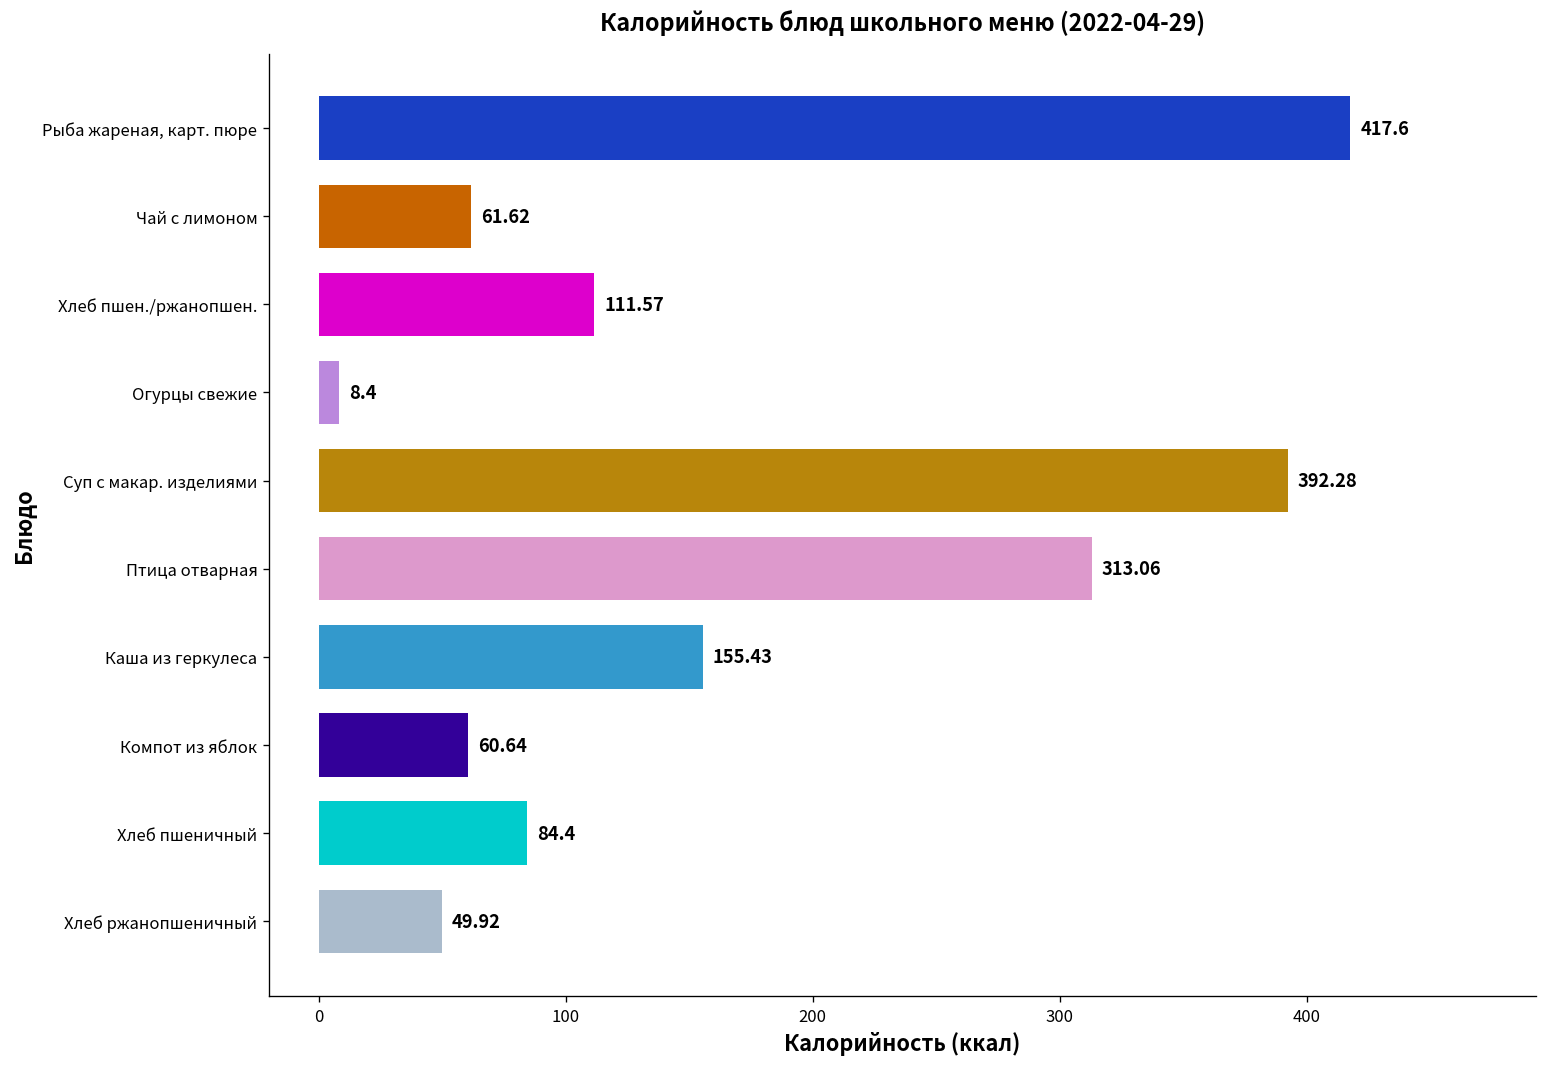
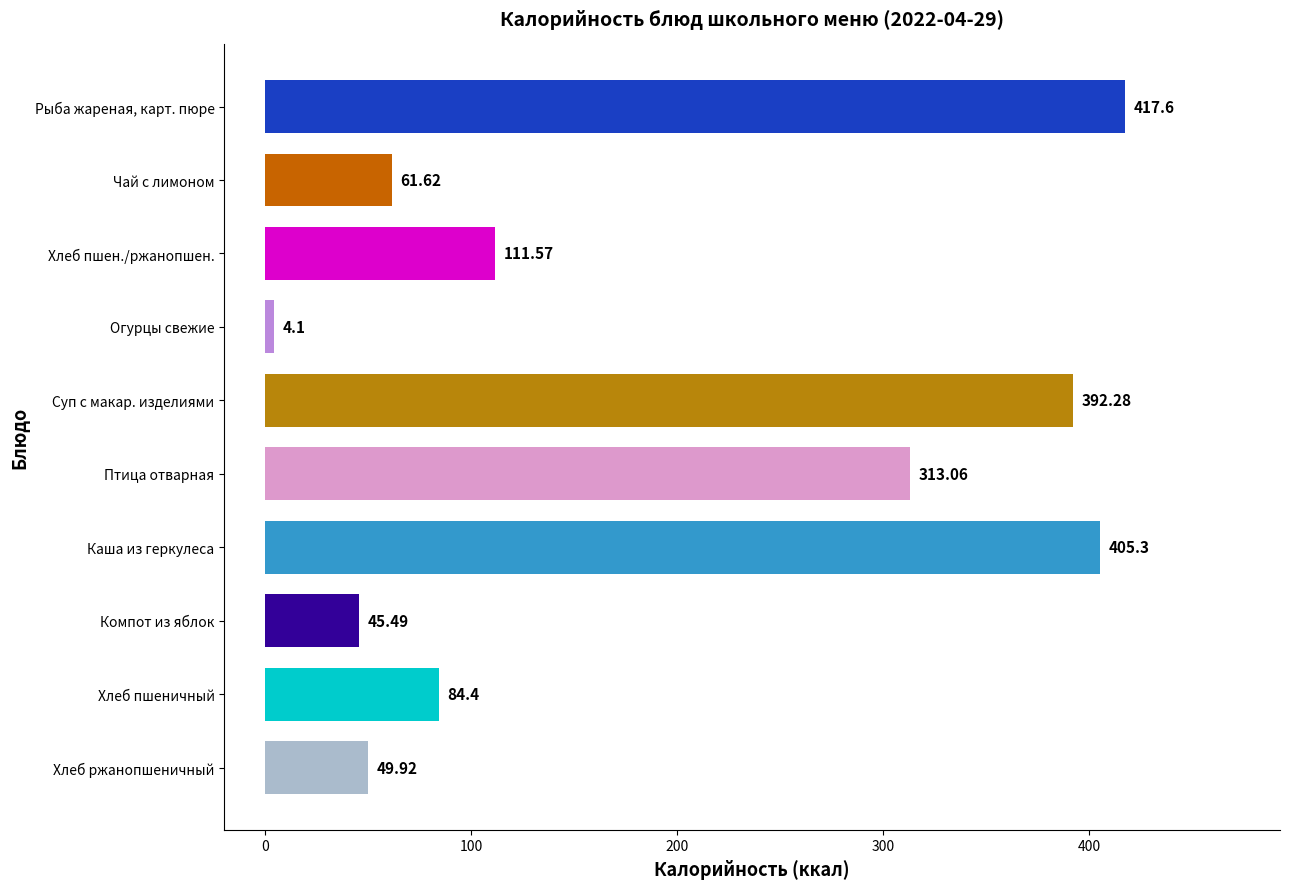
Огурцы свежие: 8.4 -> 4.1
Каша из геркулеса: 155.43 -> 405.3
Компот из яблок: 60.64 -> 45.49
